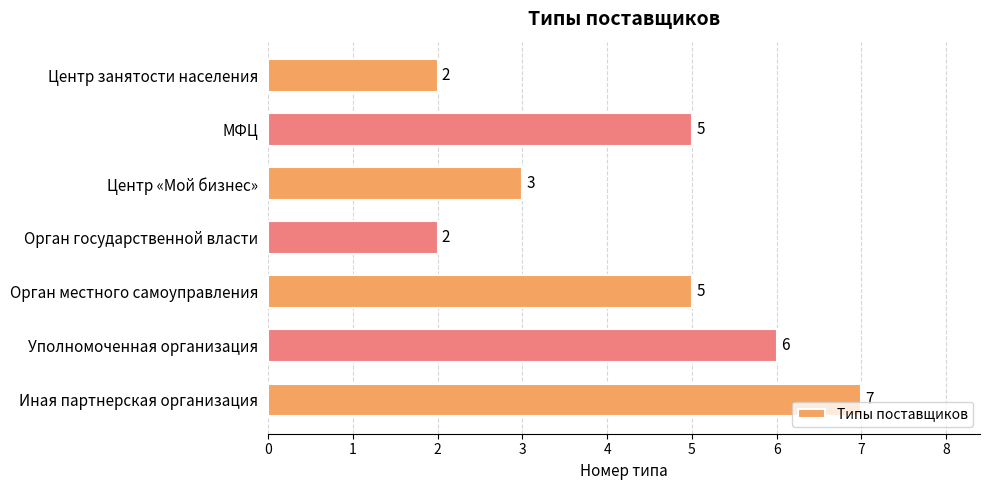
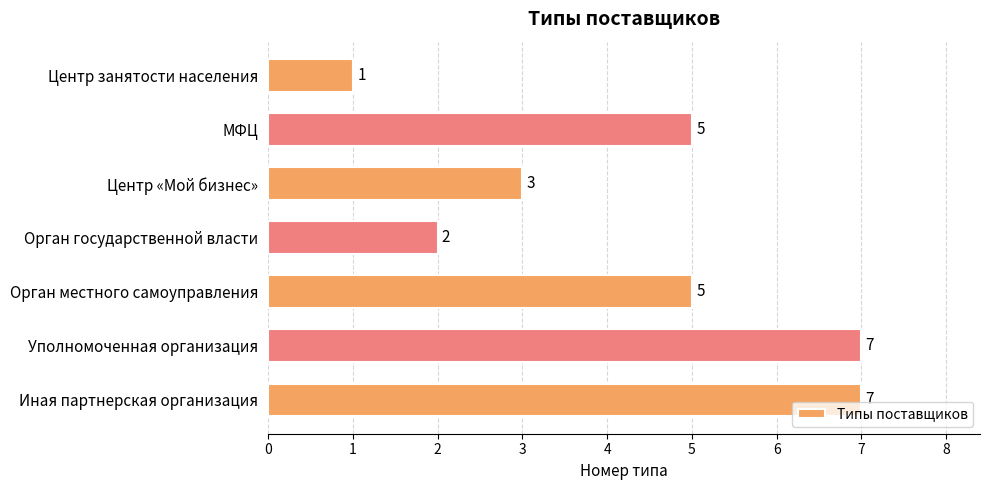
Центр занятости населения: 2 -> 1
Уполномоченная организация: 6 -> 7
